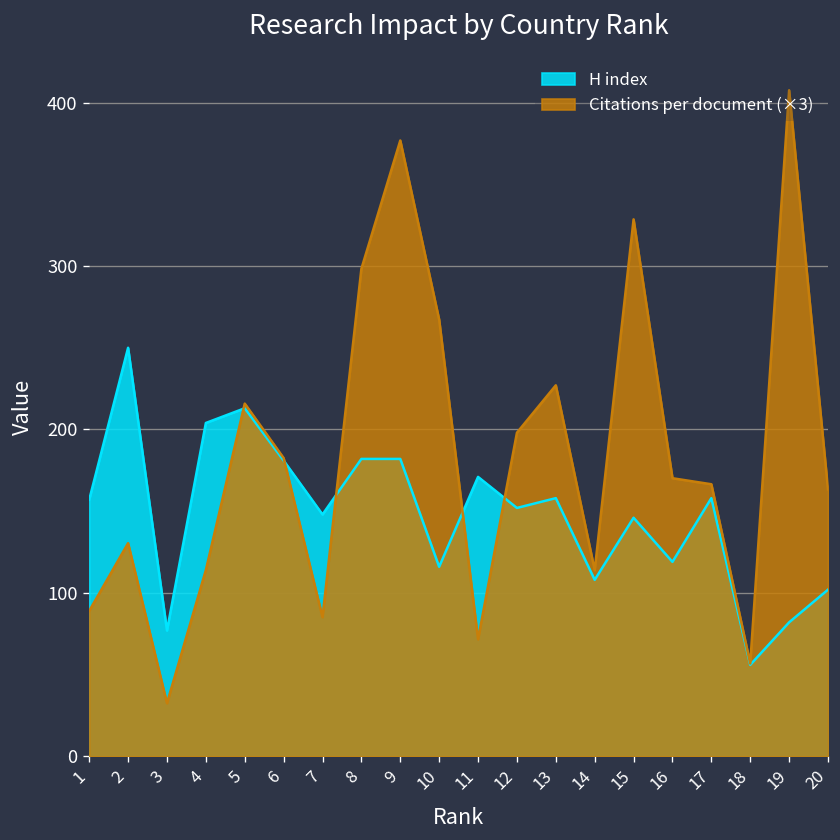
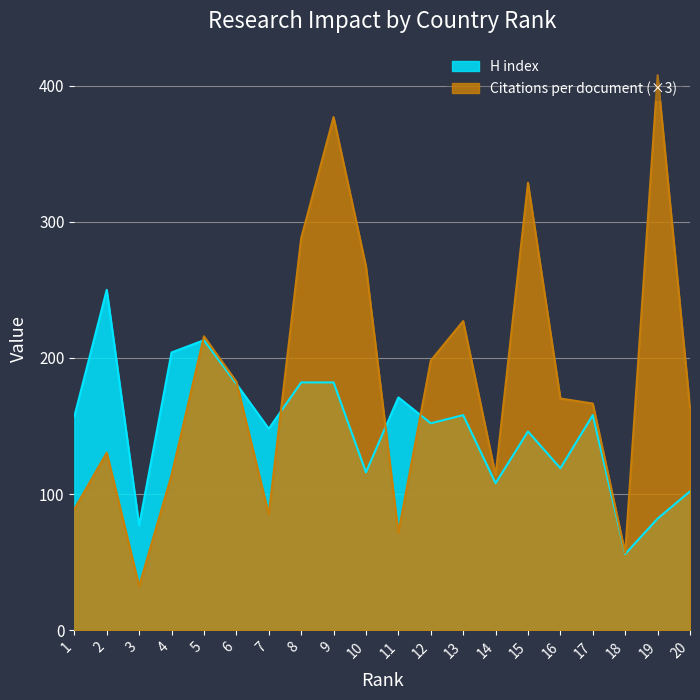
Citations per document (×3), 8: 298 -> 288
